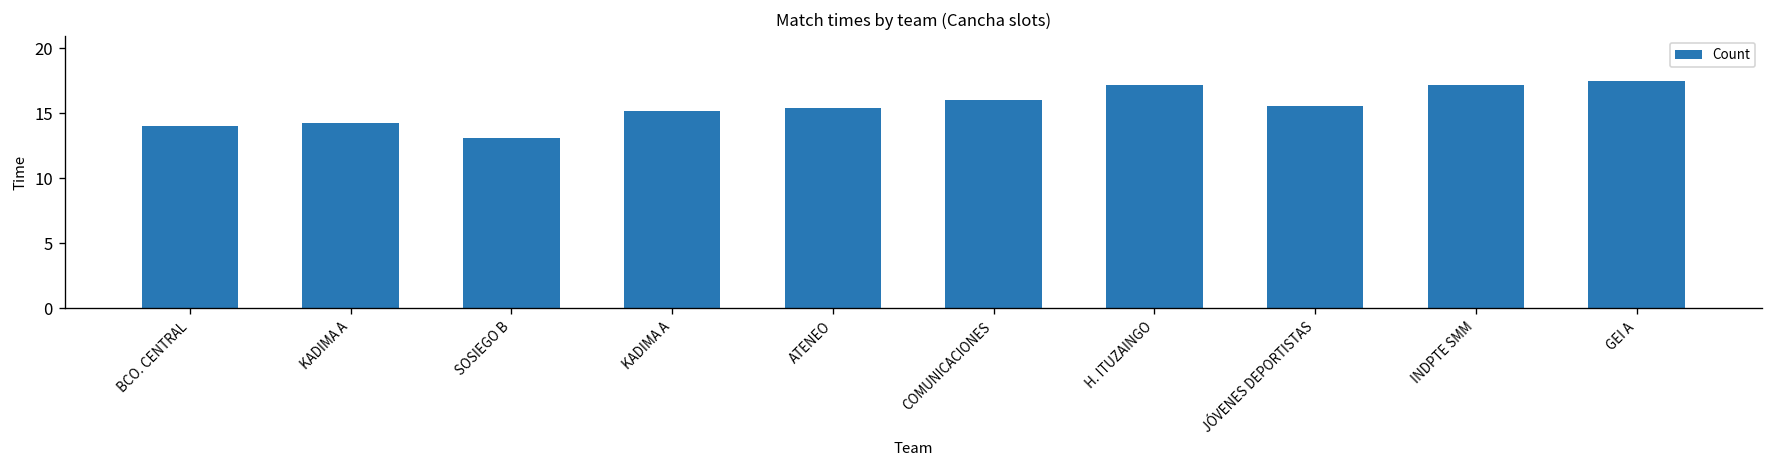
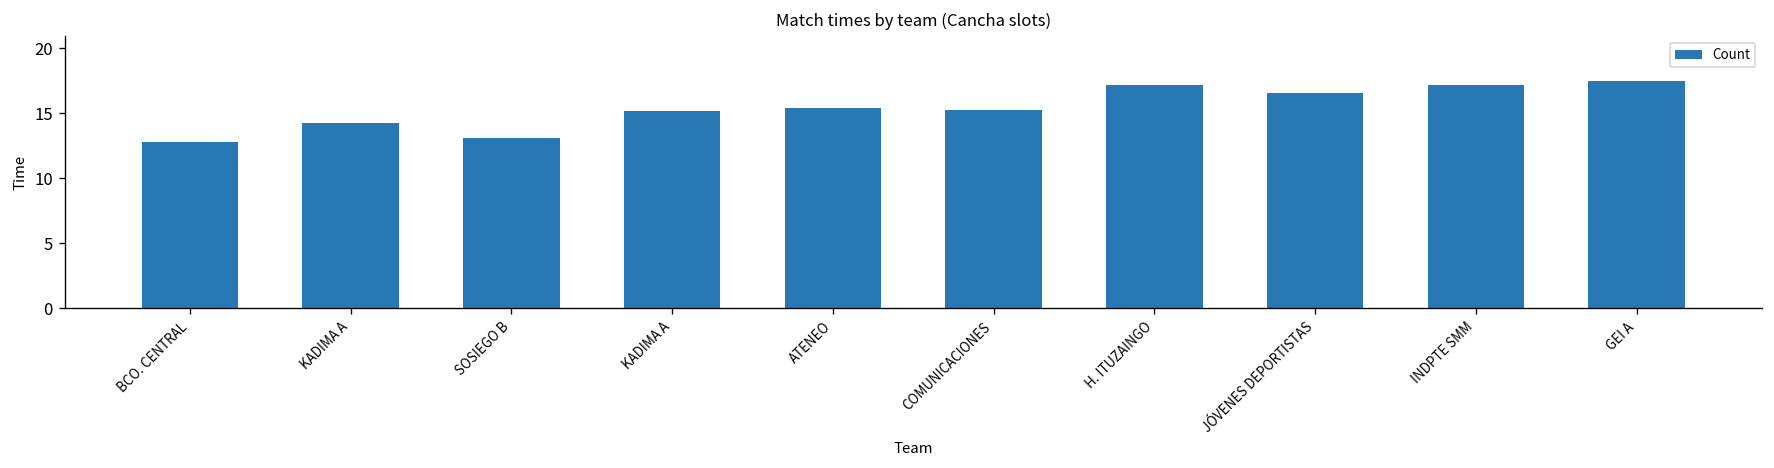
BCO. CENTRAL: 14.0 -> 12.8
COMUNICACIONES: 16.1 -> 15.2
JÓVENES DEPORTISTAS: 15.6 -> 16.6
